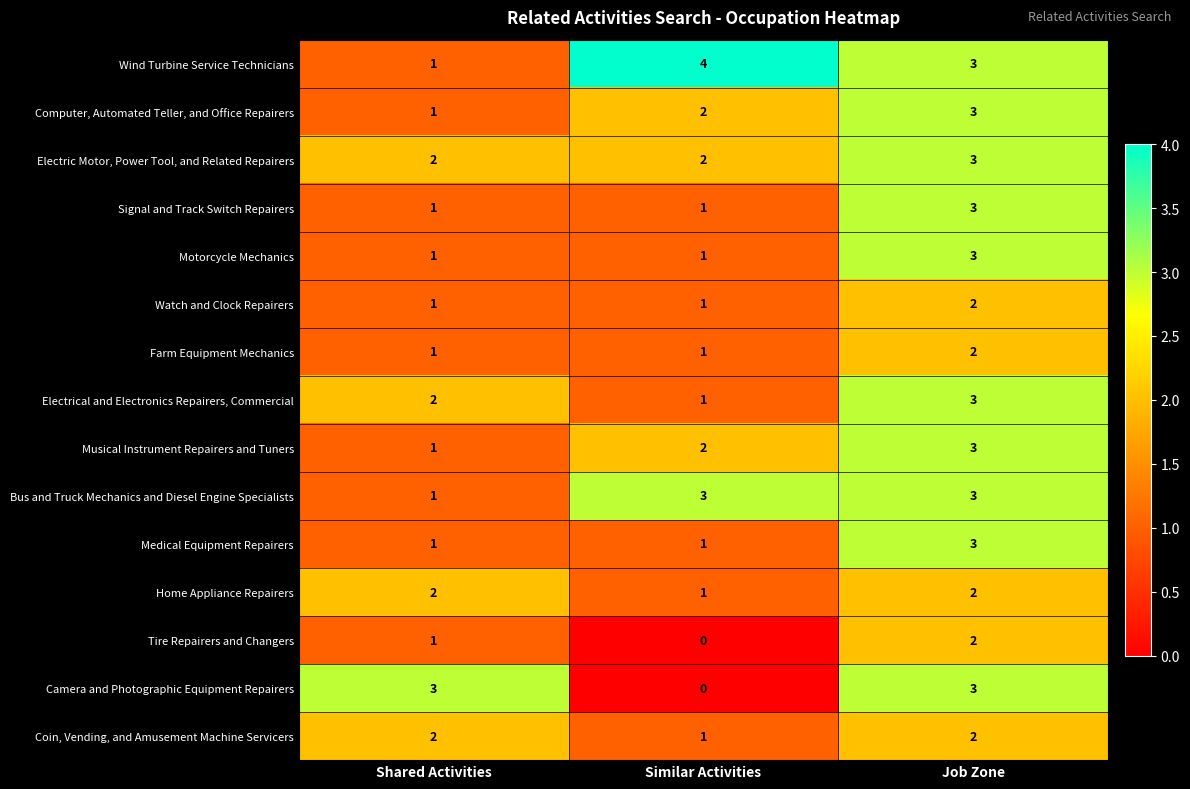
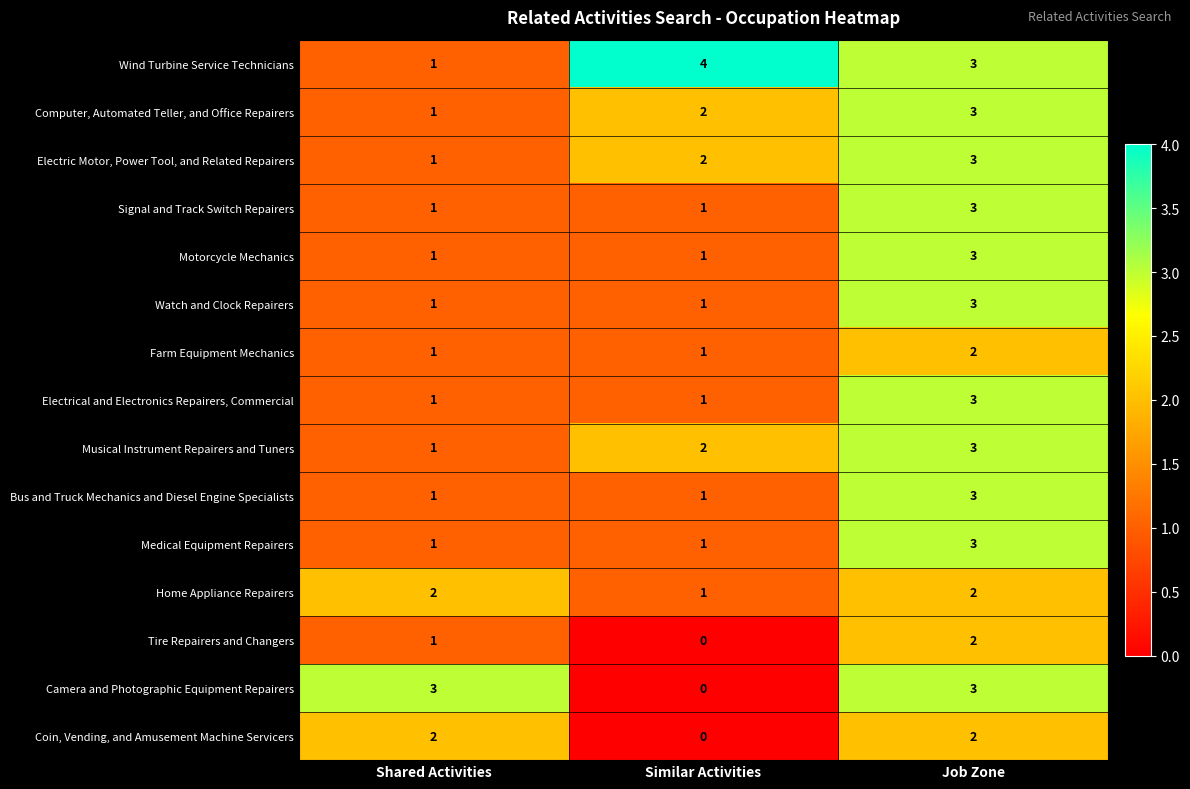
Electric Motor, Power Tool, and Related Repairers, Shared Activities: 2 -> 1
Watch and Clock Repairers, Job Zone: 2 -> 3
Electrical and Electronics Repairers, Commercial, Shared Activities: 2 -> 1
Bus and Truck Mechanics and Diesel Engine Specialists, Similar Activities: 3 -> 1
Coin, Vending, and Amusement Machine Servicers, Similar Activities: 1 -> 0
